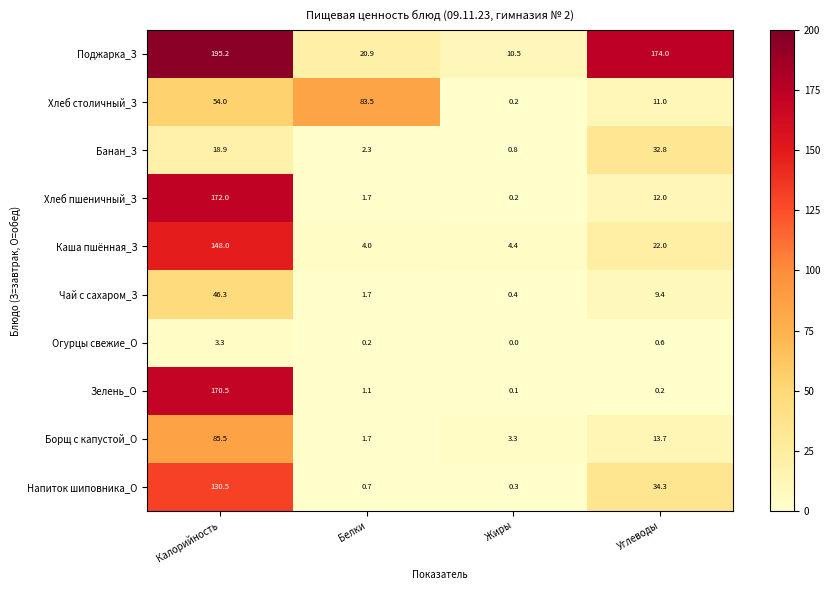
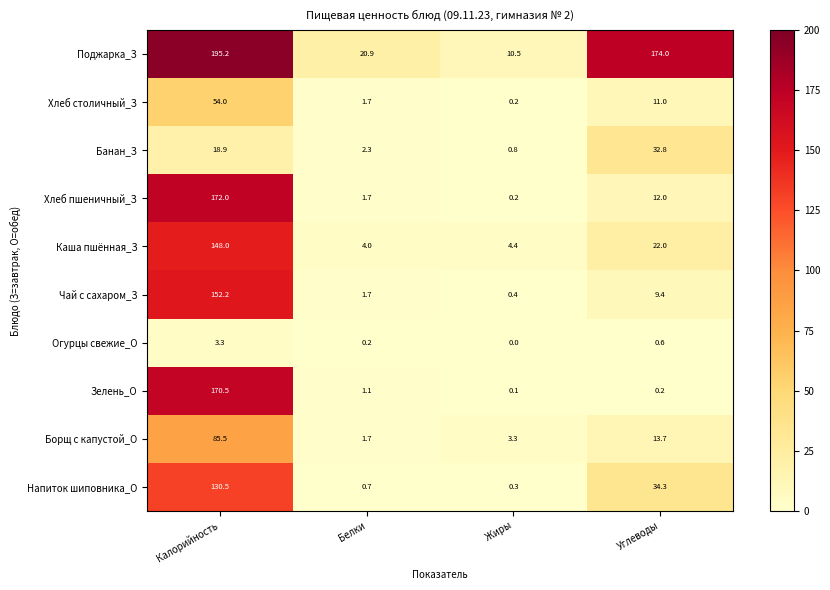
Хлеб столичный_З, Белки: 83.5 -> 1.7
Чай с сахаром_З, Калорийность: 46.3 -> 152.2
